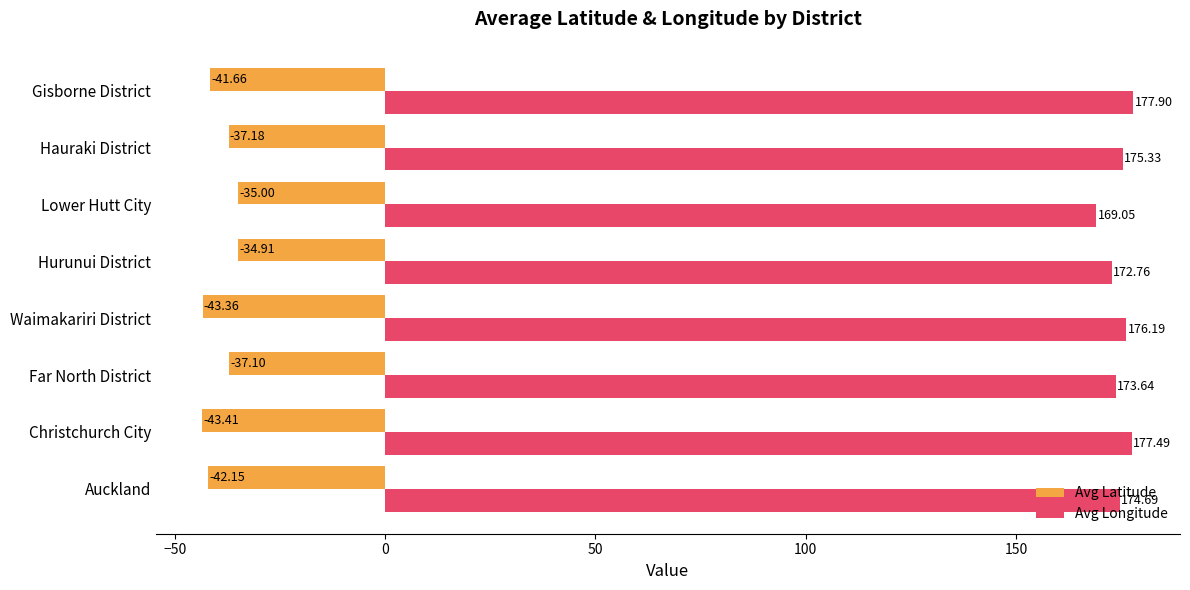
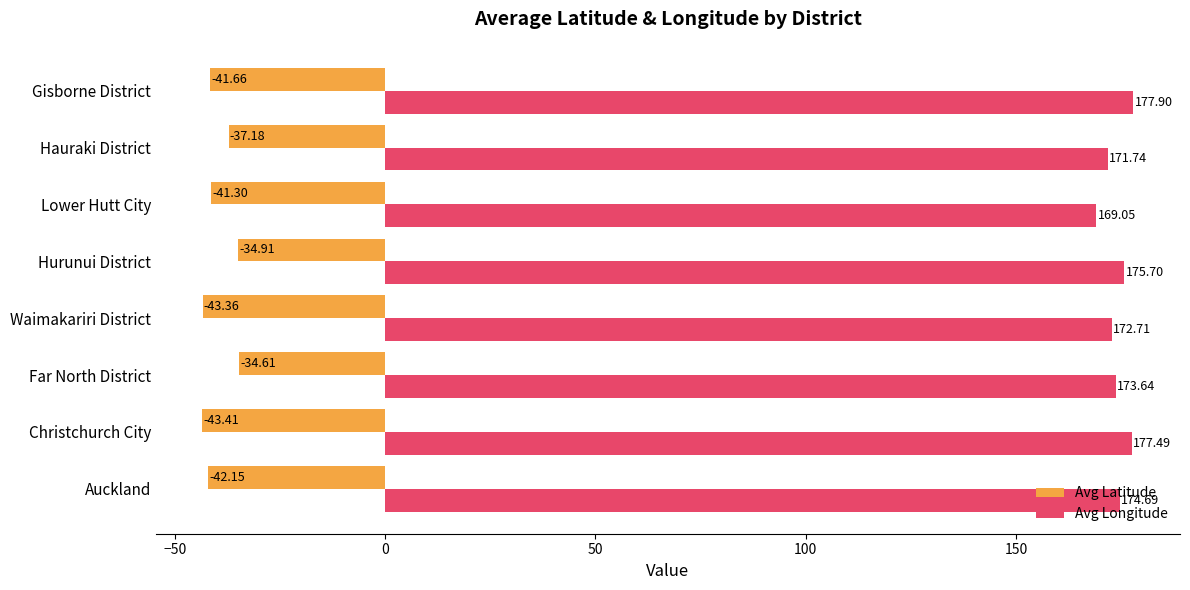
Avg Longitude, Hauraki District: 175.33 -> 171.74
Avg Latitude, Lower Hutt City: -35.00 -> -41.30
Avg Longitude, Hurunui District: 172.76 -> 175.70
Avg Longitude, Waimakariri District: 176.19 -> 172.71
Avg Latitude, Far North District: -37.10 -> -34.61
